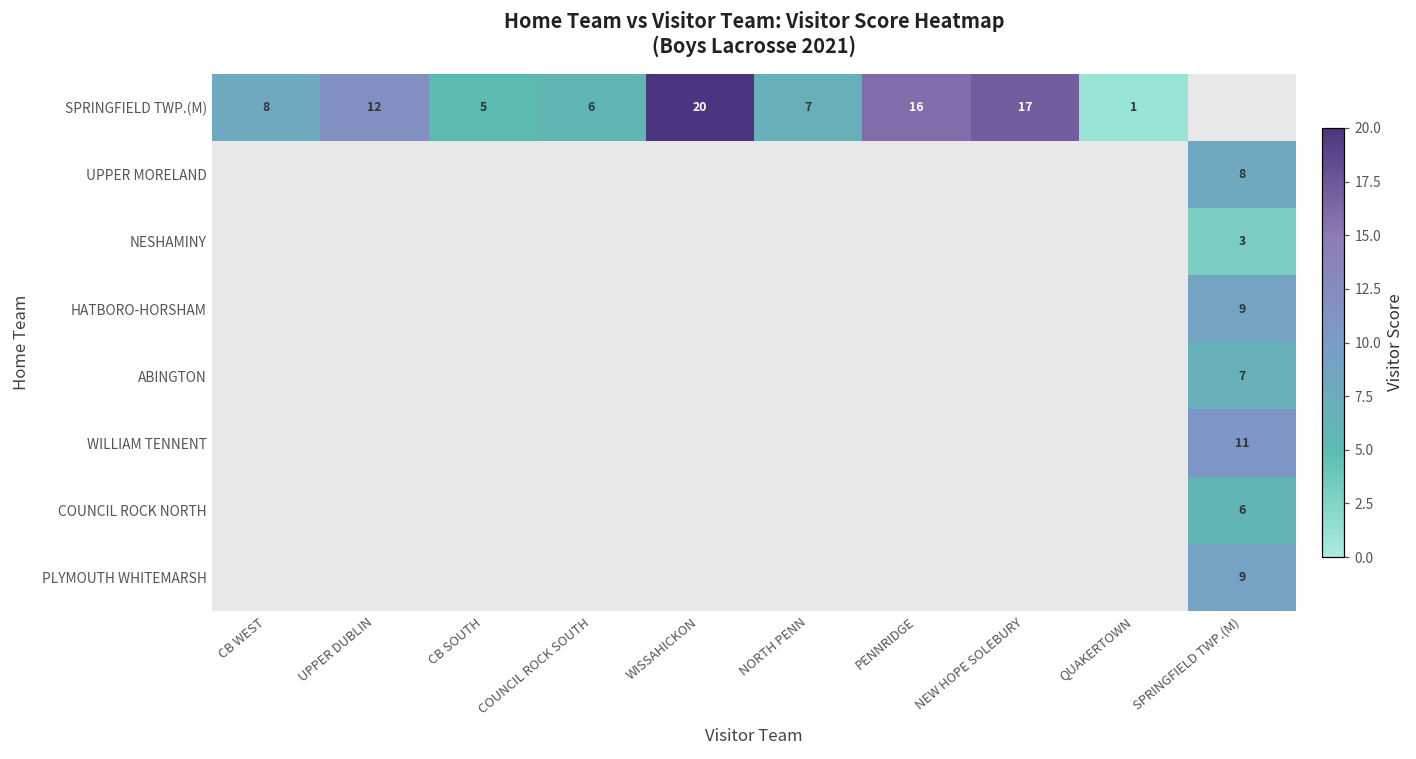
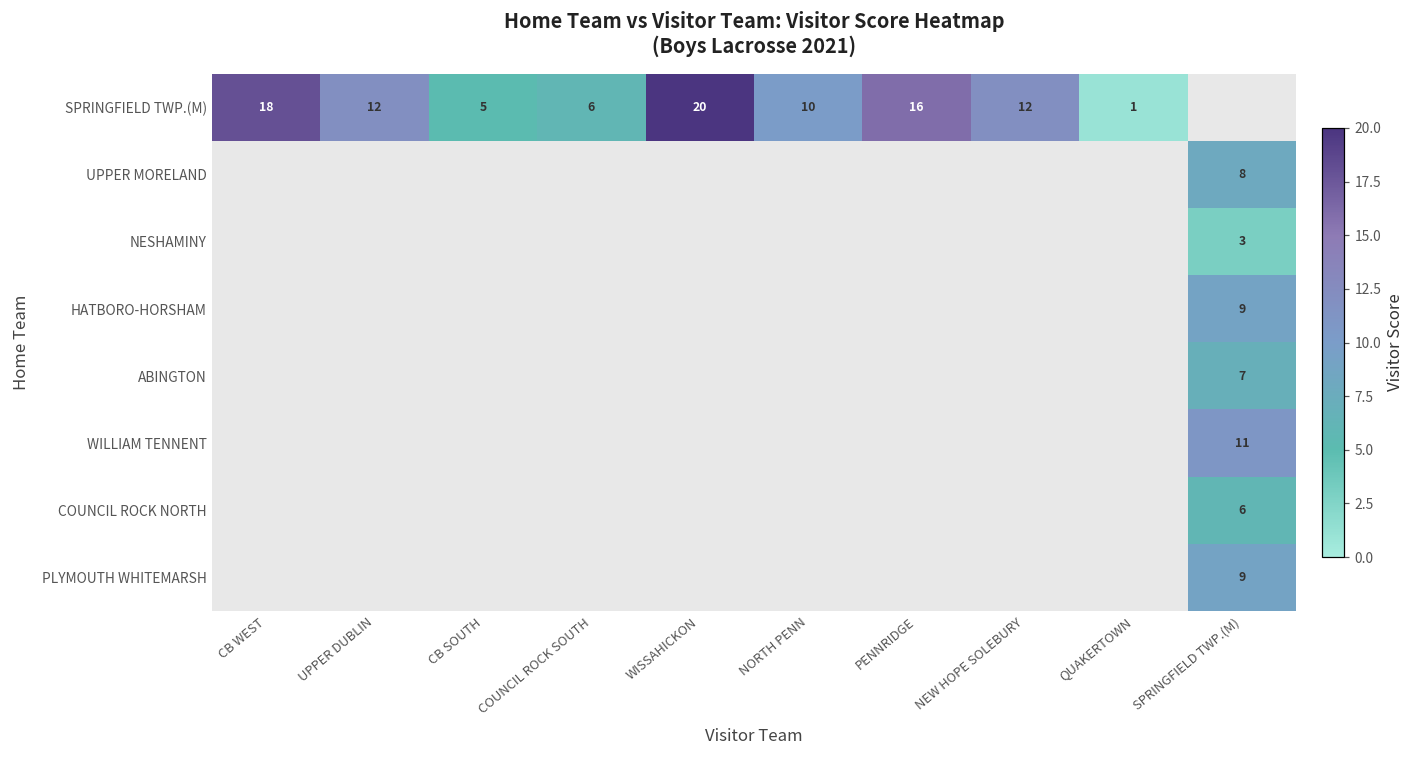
SPRINGFIELD TWP.(M), CB WEST: 8 -> 18
SPRINGFIELD TWP.(M), NORTH PENN: 7 -> 10
SPRINGFIELD TWP.(M), NEW HOPE SOLEBURY: 17 -> 12
